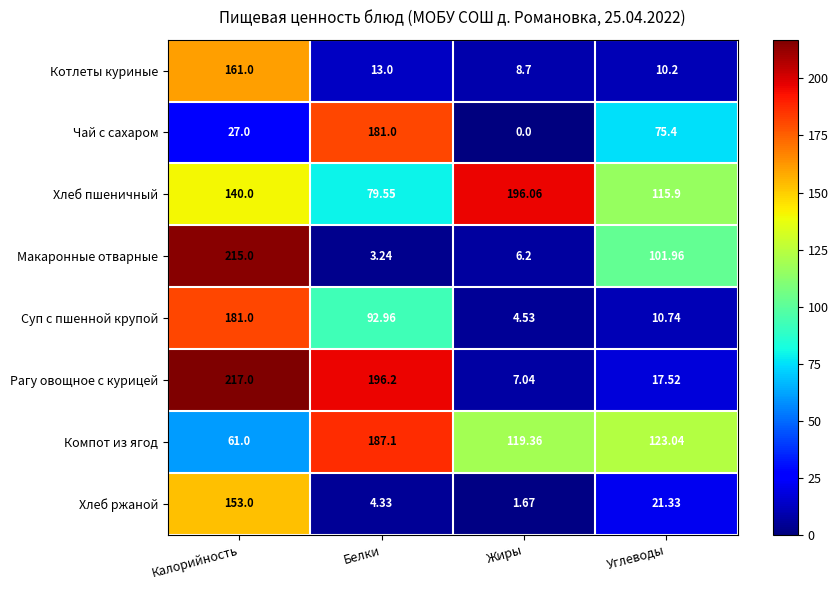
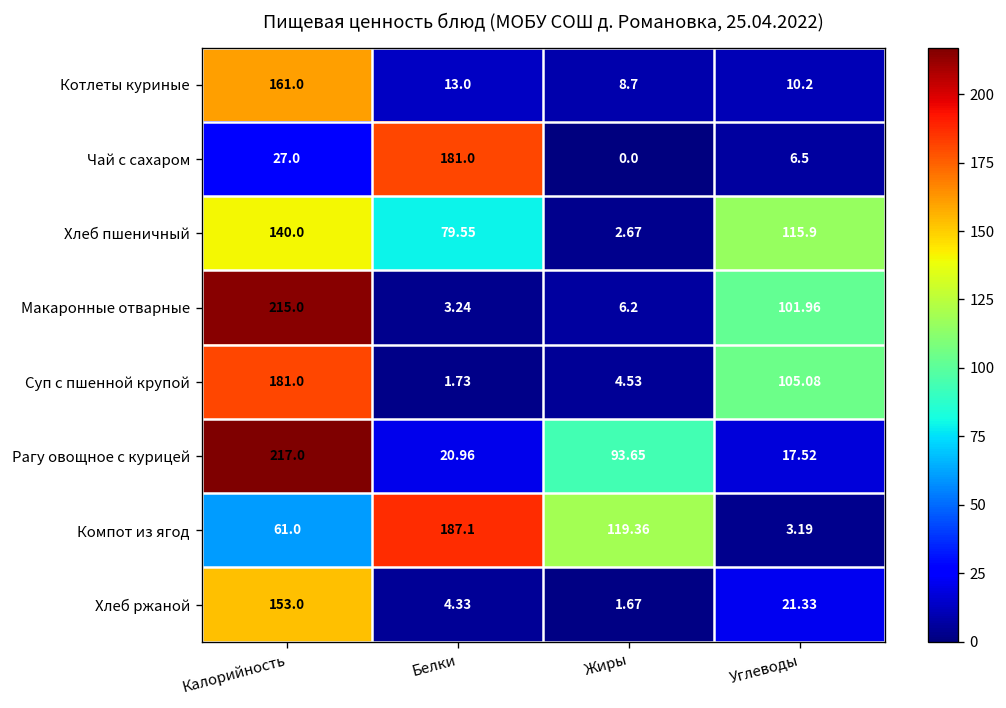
Чай с сахаром, Углеводы: 75.4 -> 6.5
Хлеб пшеничный, Жиры: 196.06 -> 2.67
Суп с пшенной крупой, Белки: 92.96 -> 1.73
Суп с пшенной крупой, Углеводы: 10.74 -> 105.08
Рагу овощное с курицей, Белки: 196.2 -> 20.96
Рагу овощное с курицей, Жиры: 7.04 -> 93.65
Компот из ягод, Углеводы: 123.04 -> 3.19
